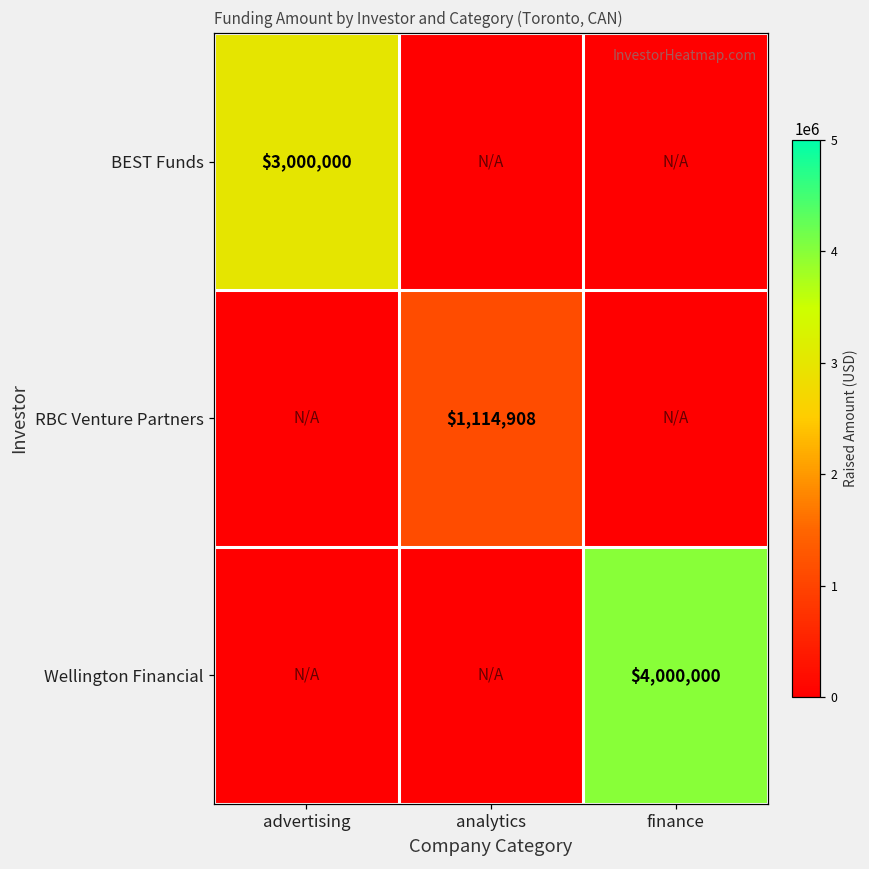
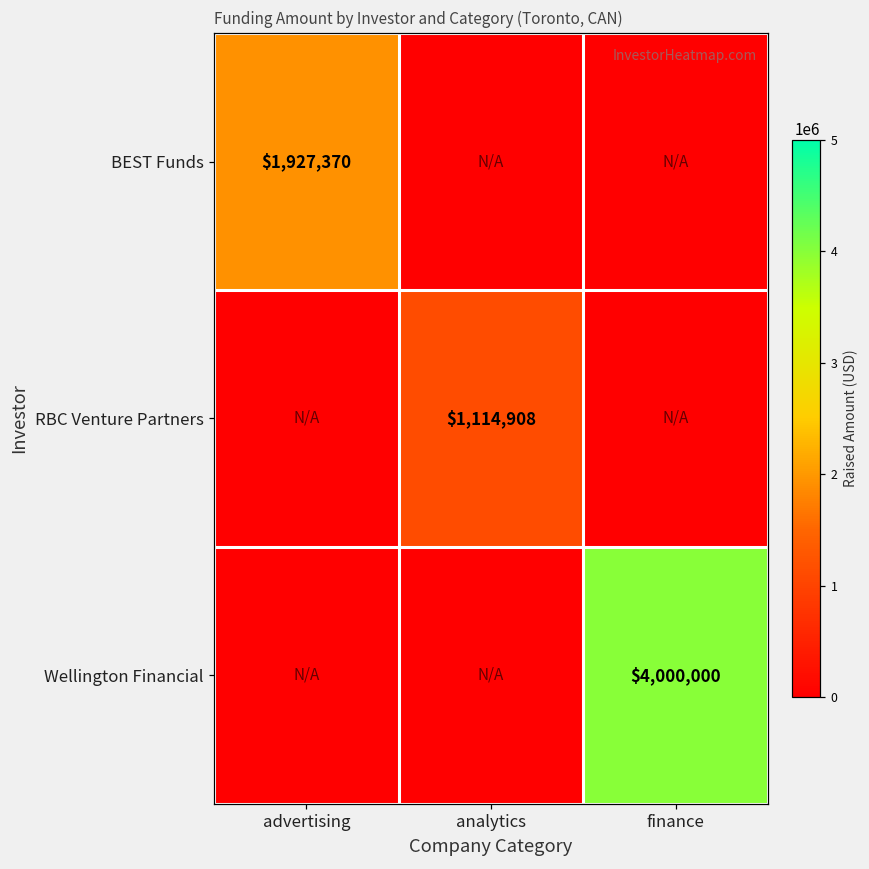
BEST Funds, advertising: $3,000,000 -> $1,927,370
